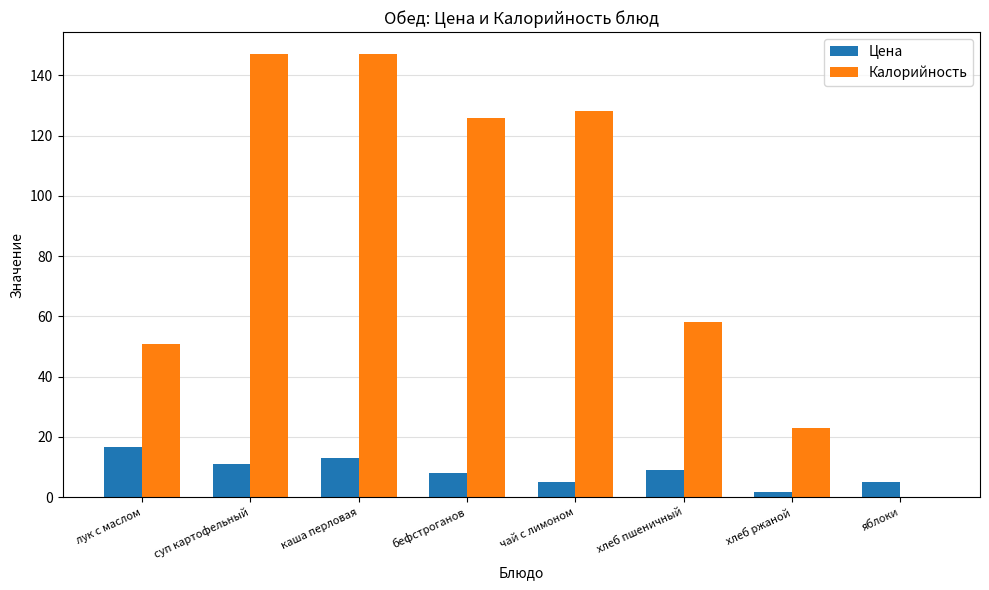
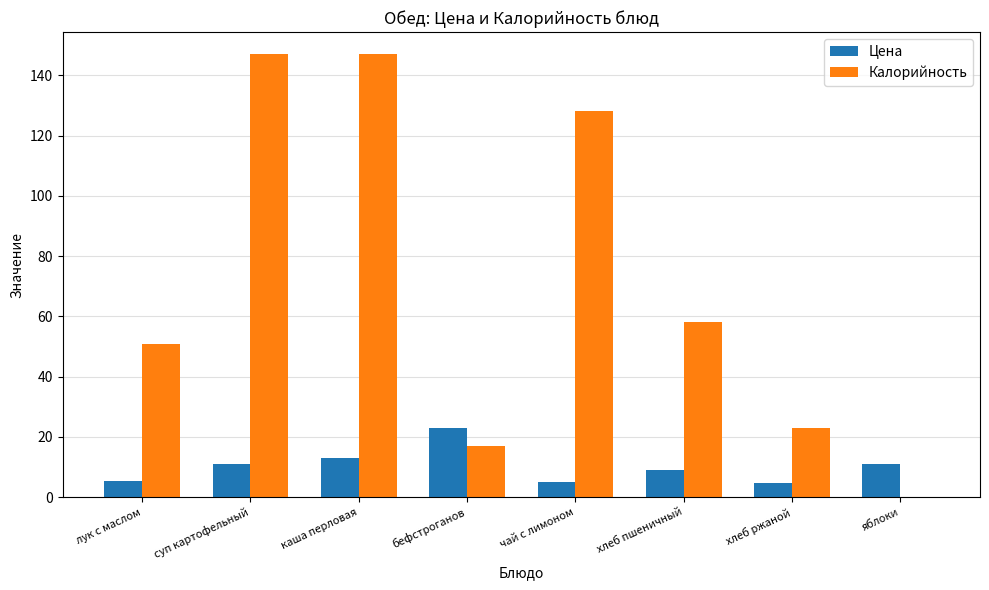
Цена, лук с маслом: 17 -> 6
Цена, бефстроганов: 8 -> 23
Калорийность, бефстроганов: 126 -> 17
Цена, хлеб ржаной: 2 -> 5
Цена, яблоки: 5 -> 11
